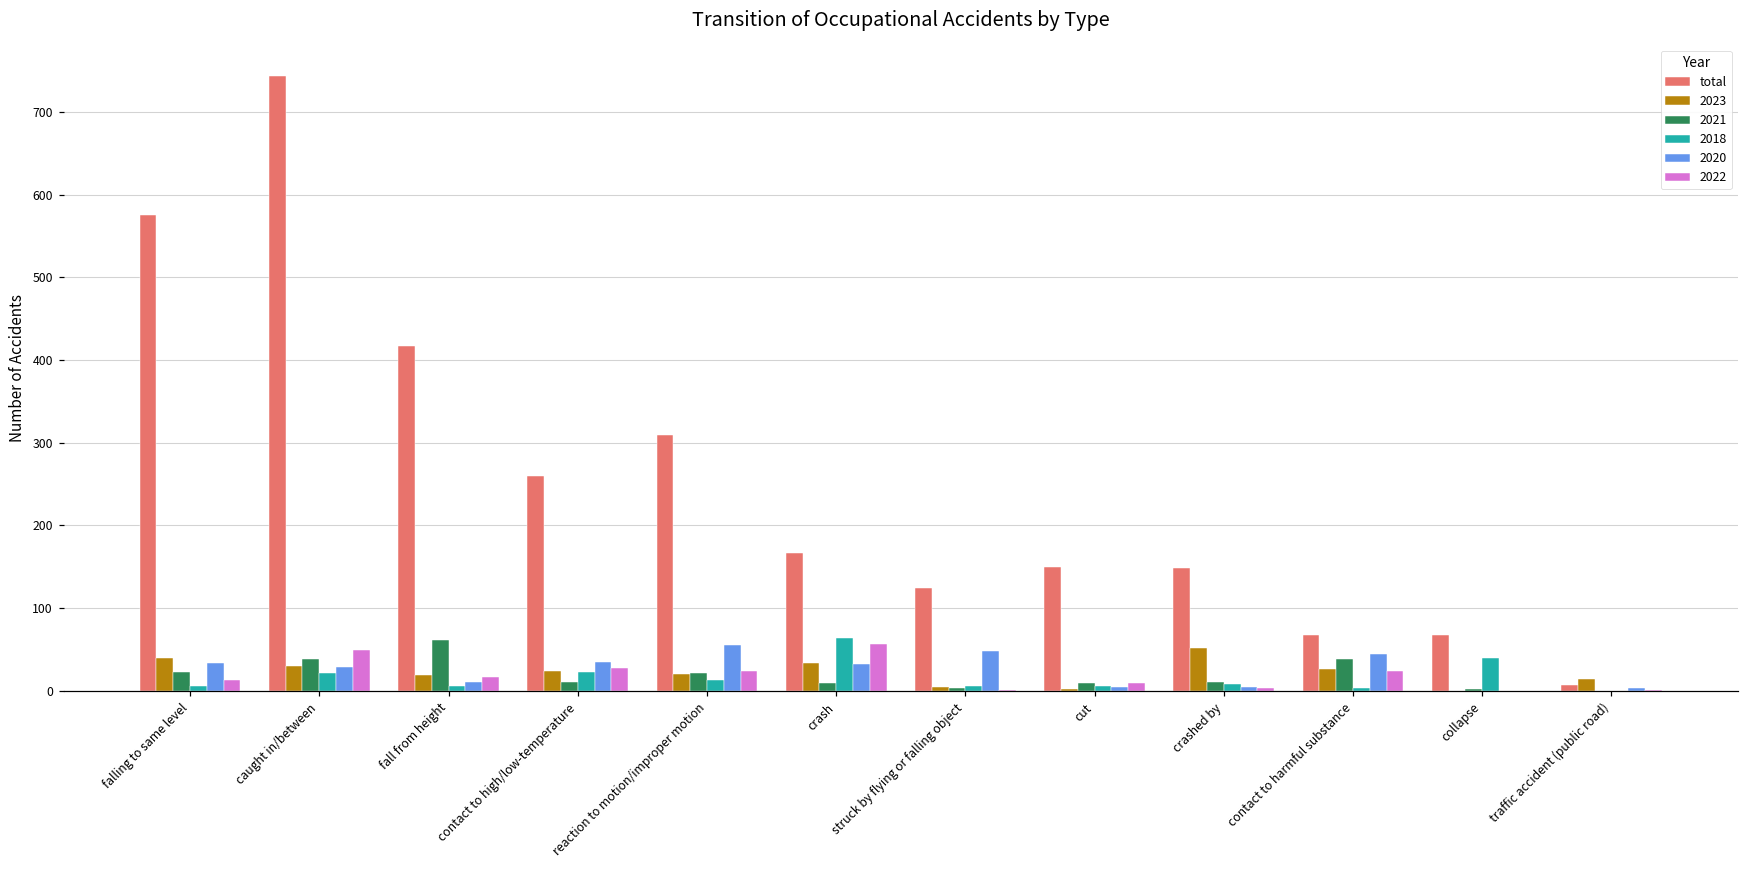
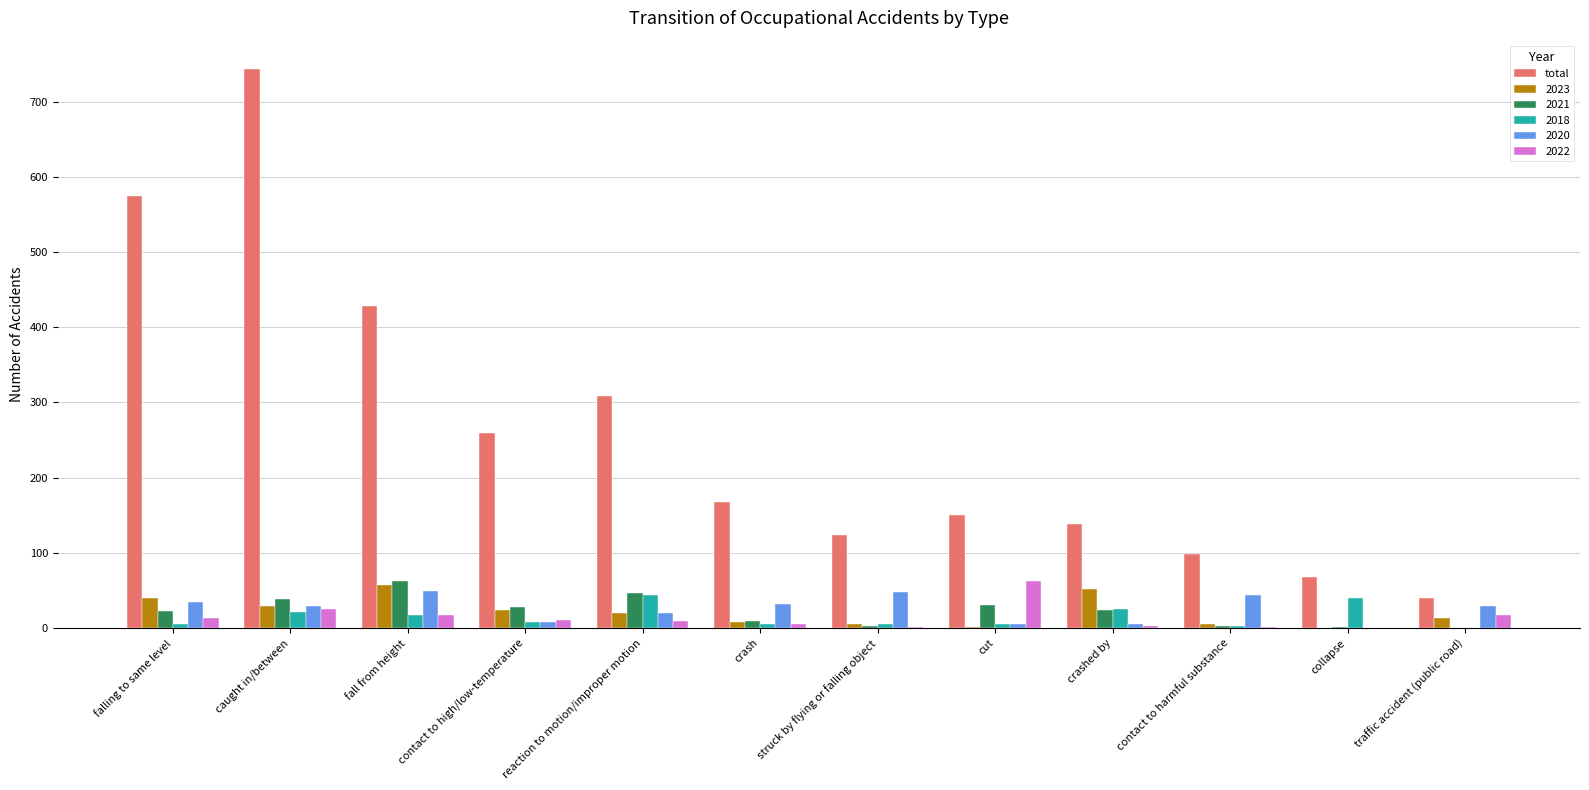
2022, caught in/between: 50 -> 30
total, fall from height: 420 -> 430
2023, fall from height: 20 -> 60
2018, fall from height: 10 -> 20
2020, fall from height: 10 -> 50
2021, contact to high/low-temperature: 10 -> 30
2018, contact to high/low-temperature: 20 -> 10
2020, contact to high/low-temperature: 40 -> 10
2022, contact to high/low-temperature: 30 -> 10
2021, reaction to motion/improper motion: 20 -> 50
2018, reaction to motion/improper motion: 10 -> 40
2020, reaction to motion/improper motion: 60 -> 20
2022, reaction to motion/improper motion: 20 -> 10
2023, crash: 30 -> 10
2018, crash: 60 -> 10
2022, crash: 60 -> 10
2021, cut: 10 -> 30
2022, cut: 10 -> 60
total, crashed by: 150 -> 140
2021, crashed by: 10 -> 20
2018, crashed by: 10 -> 30
total, contact to harmful substance: 70 -> 100
2023, contact to harmful substance: 30 -> 10
2021, contact to harmful substance: 40 -> 0
2022, contact to harmful substance: 20 -> 0
total, traffic accident (public road): 10 -> 40
2020, traffic accident (public road): 0 -> 30
2022, traffic accident (public road): 0 -> 20
